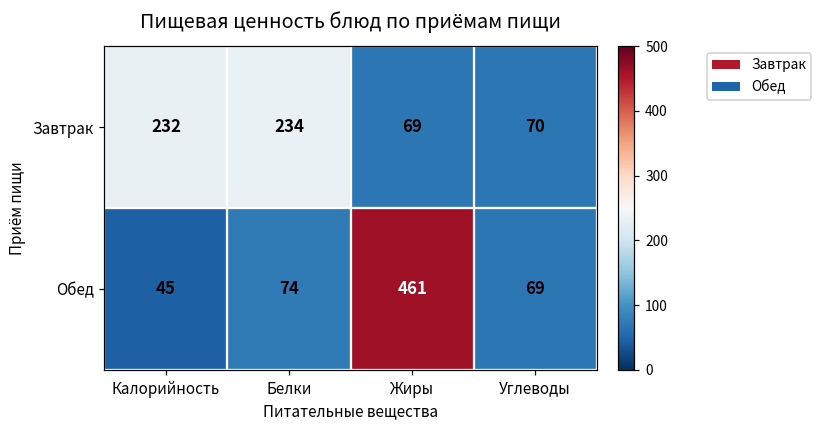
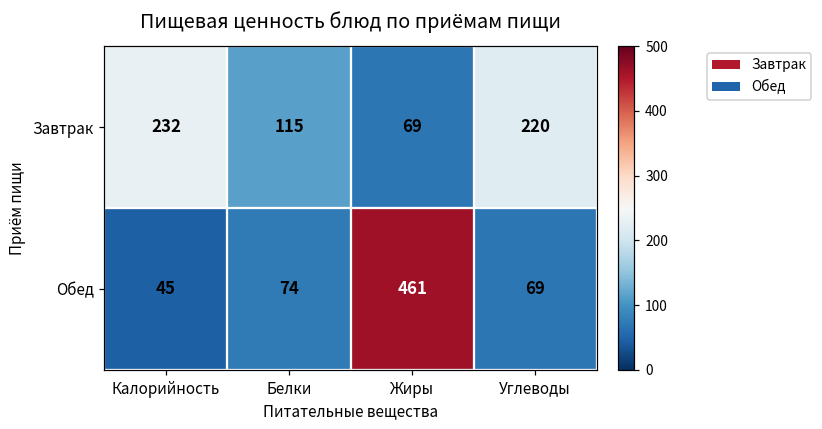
Завтрак, Белки: 234 -> 115
Завтрак, Углеводы: 70 -> 220
